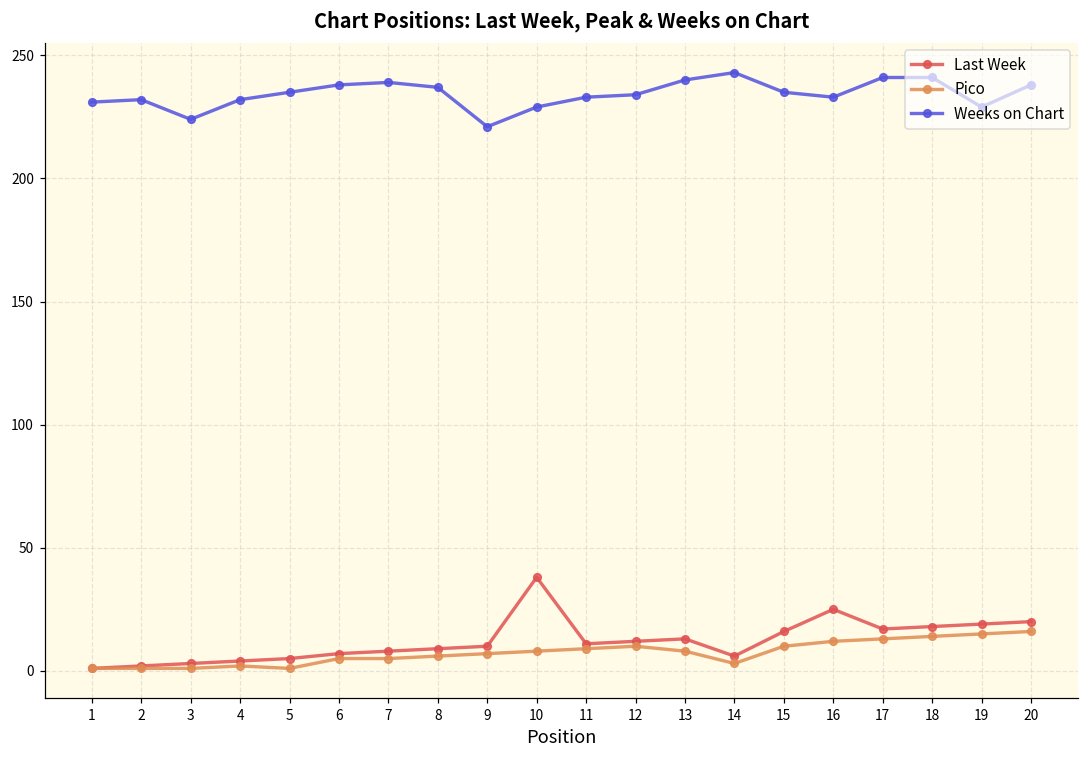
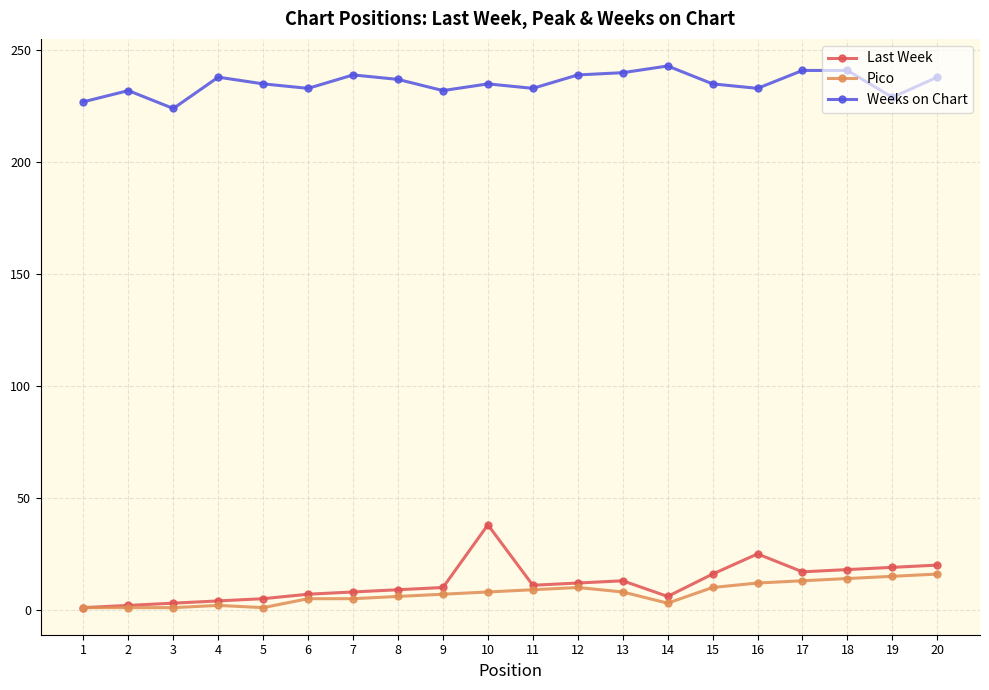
Weeks on Chart, 1: 231 -> 227
Weeks on Chart, 4: 232 -> 238
Weeks on Chart, 6: 238 -> 233
Weeks on Chart, 9: 221 -> 232
Weeks on Chart, 10: 229 -> 235
Weeks on Chart, 12: 234 -> 239
